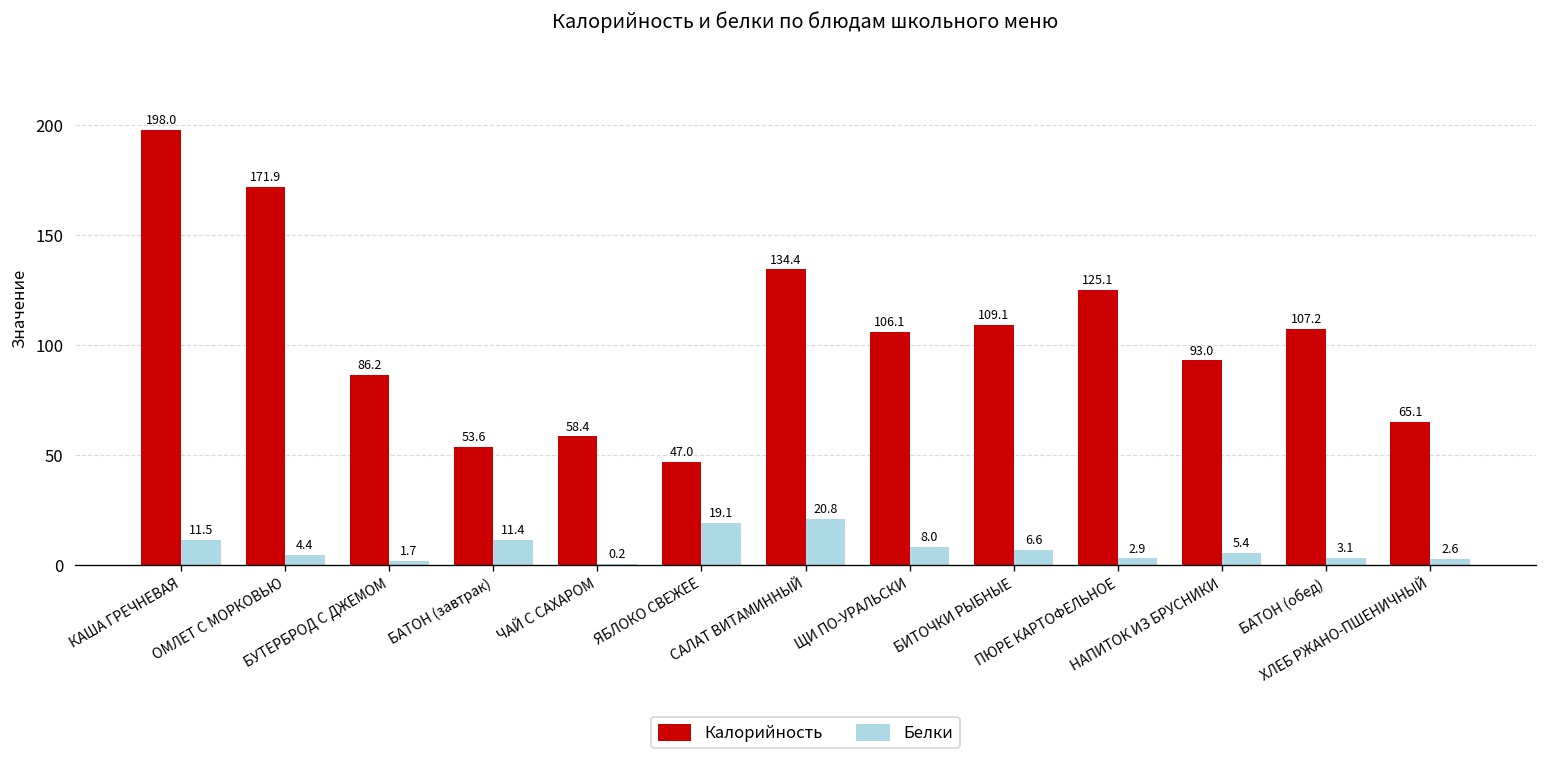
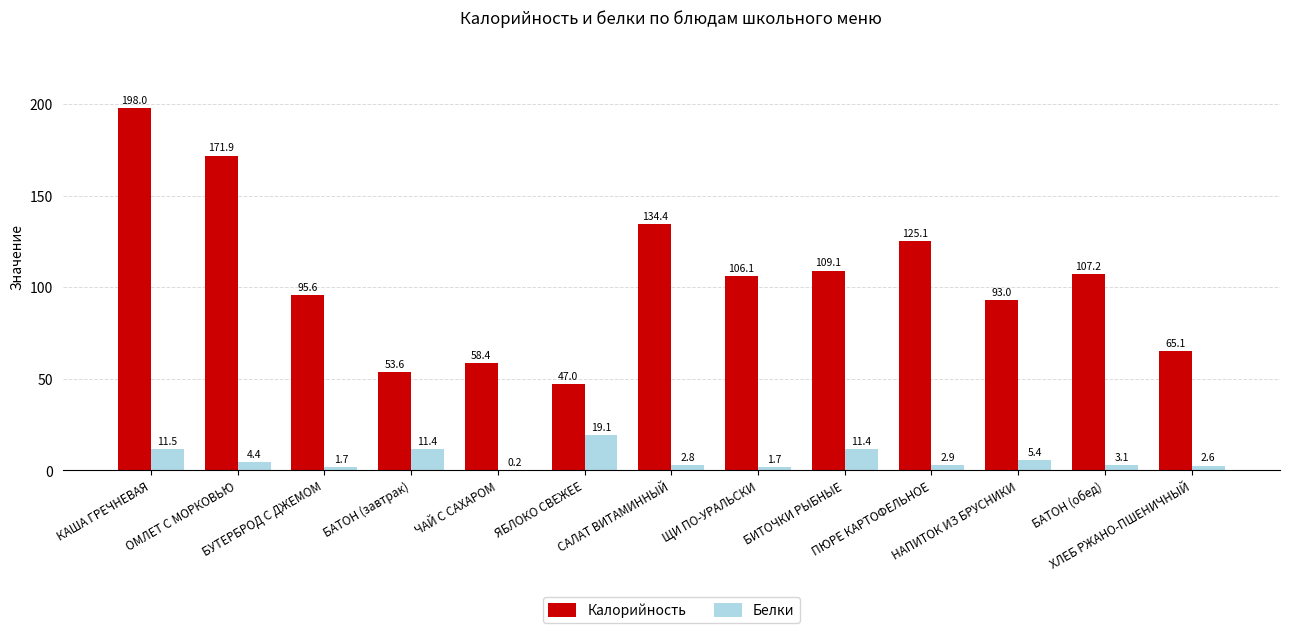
Калорийность, БУТЕРБРОД С ДЖЕМОМ: 86.2 -> 95.6
Белки, САЛАТ ВИТАМИННЫЙ: 20.8 -> 2.8
Белки, ЩИ ПО-УРАЛЬСКИ: 8.0 -> 1.7
Белки, БИТОЧКИ РЫБНЫЕ: 6.6 -> 11.4
